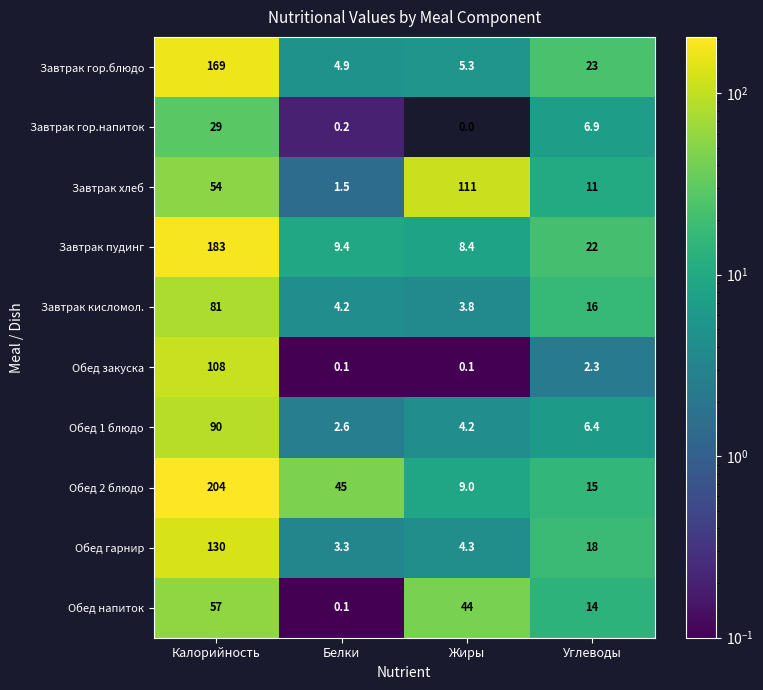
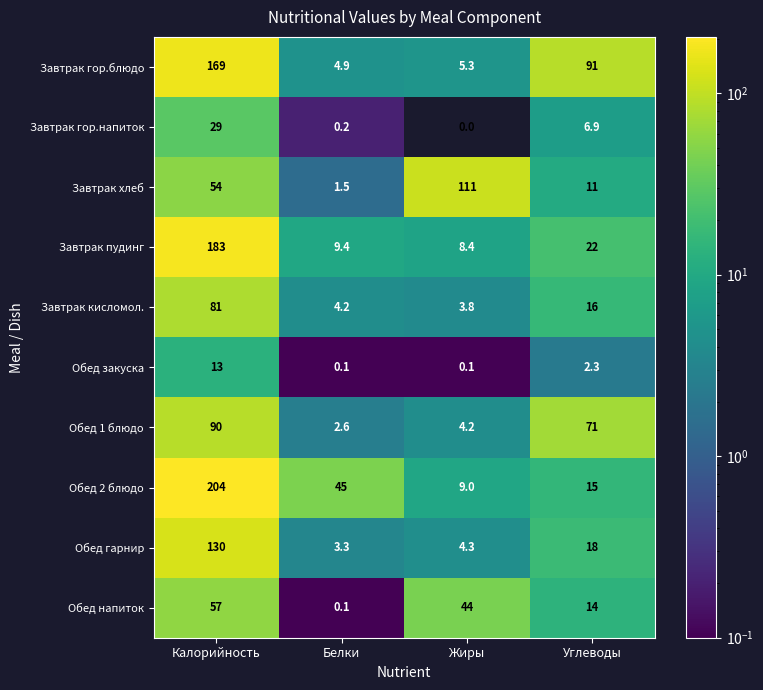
Завтрак гор.блюдо, Углеводы: 23 -> 91
Обед закуска, Калорийность: 108 -> 13
Обед 1 блюдо, Углеводы: 6.4 -> 71
